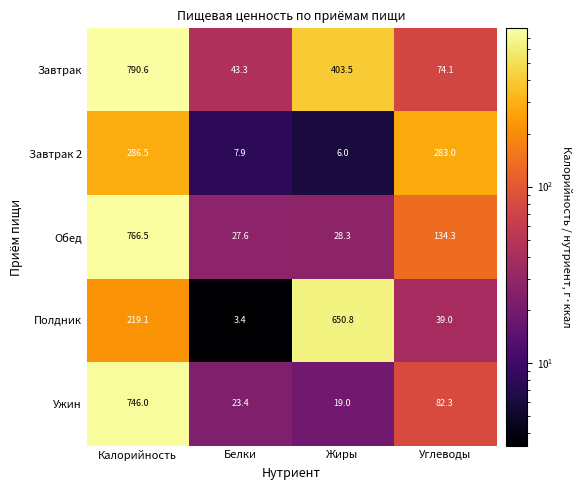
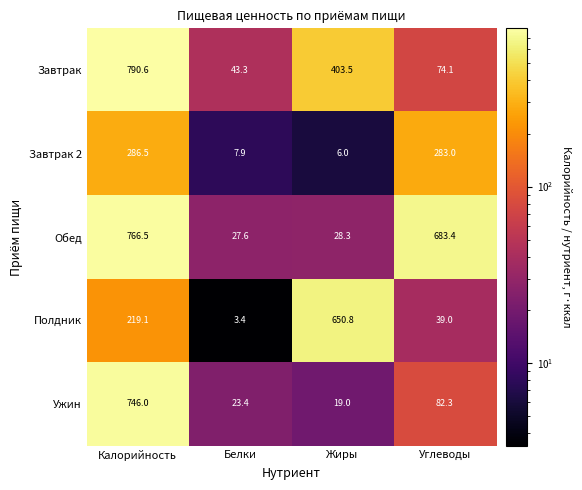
Обед, Углеводы: 134.3 -> 683.4
